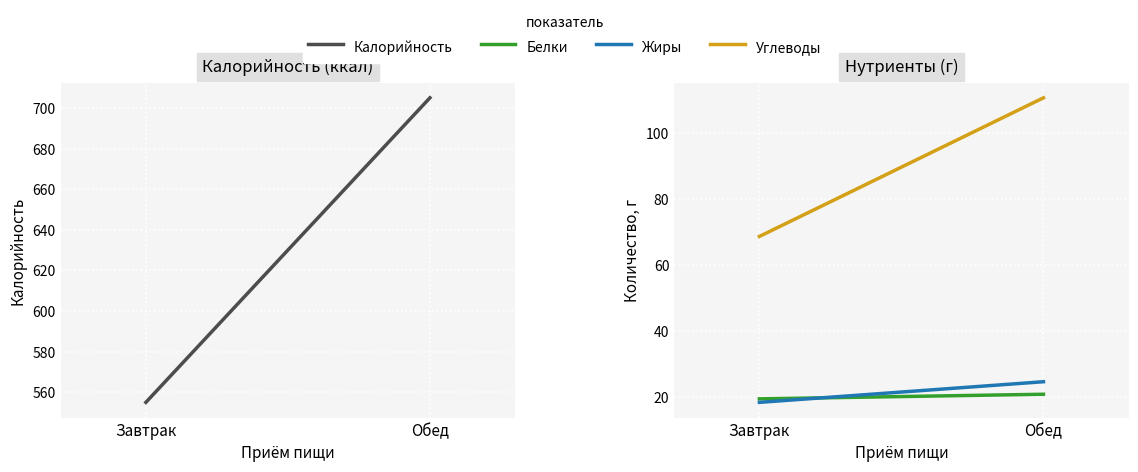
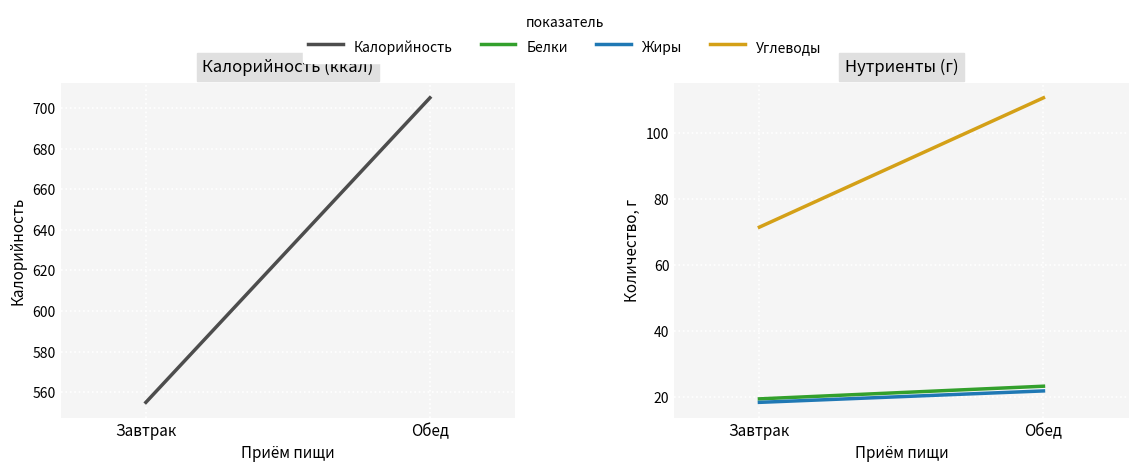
Нутриенты (г), Углеводы, Завтрак: 69 -> 72
Нутриенты (г), Белки, Обед: 21 -> 23
Нутриенты (г), Жиры, Обед: 25 -> 22
